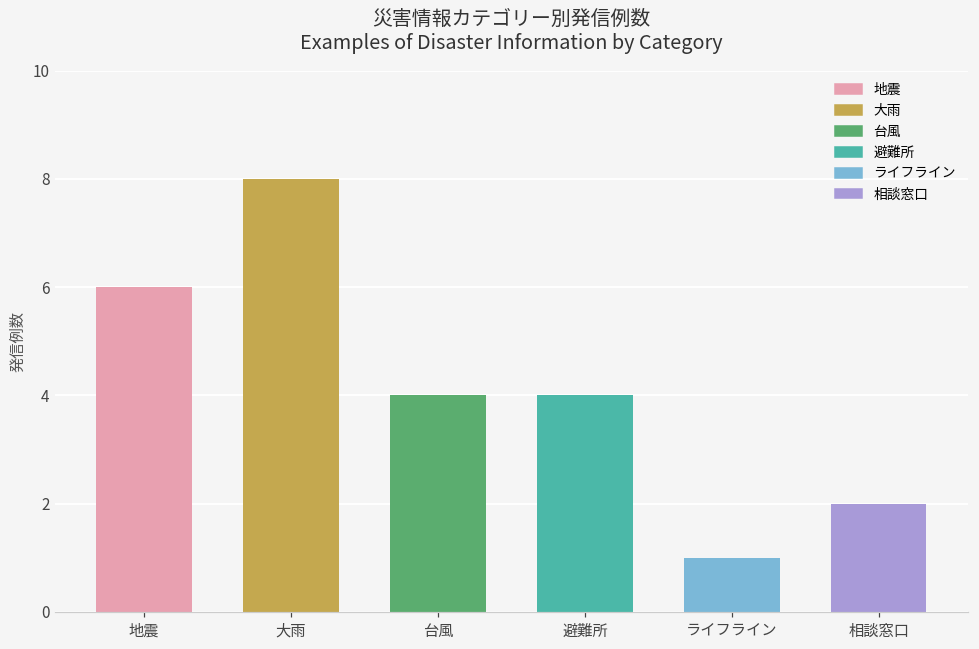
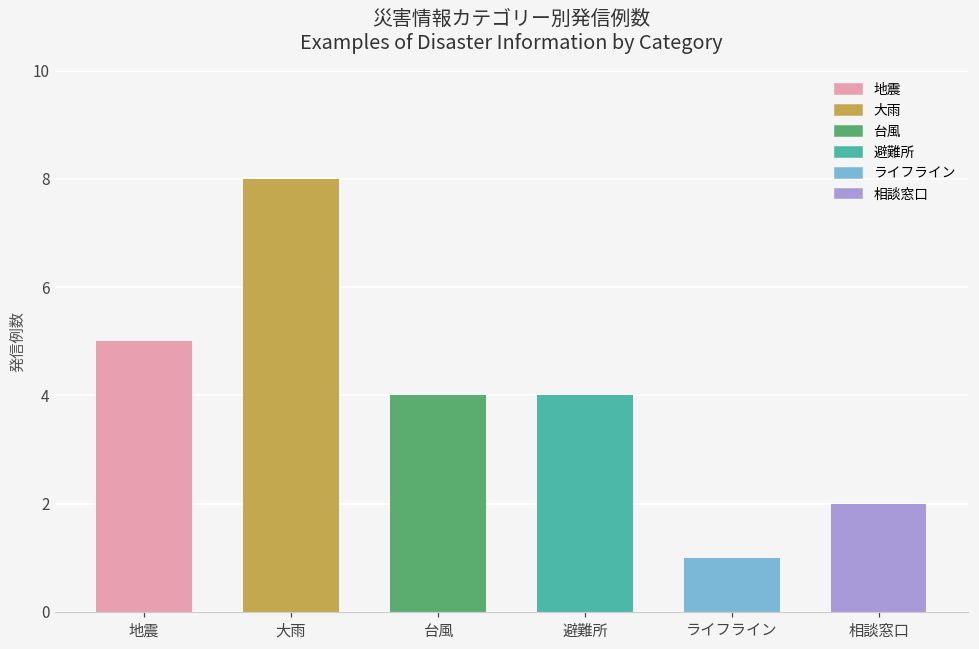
地震: 6 -> 5
